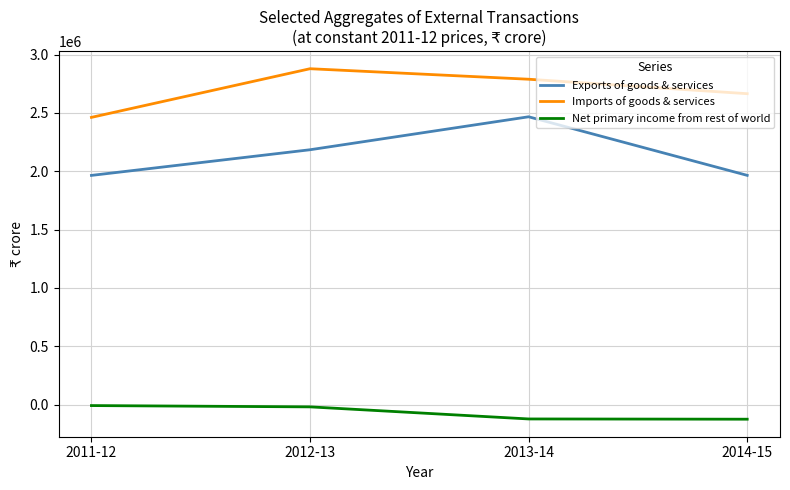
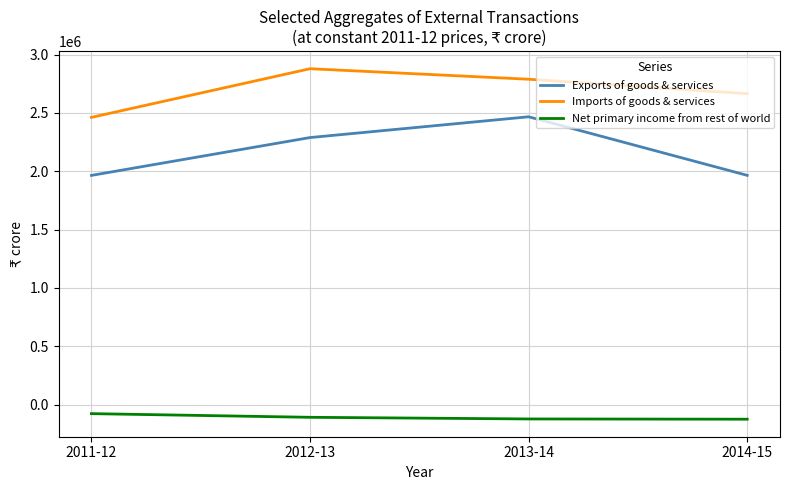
Net primary income from rest of world, 2011-12: -10000 -> -80000
Exports of goods & services, 2012-13: 2180000 -> 2290000
Net primary income from rest of world, 2012-13: -20000 -> -110000
